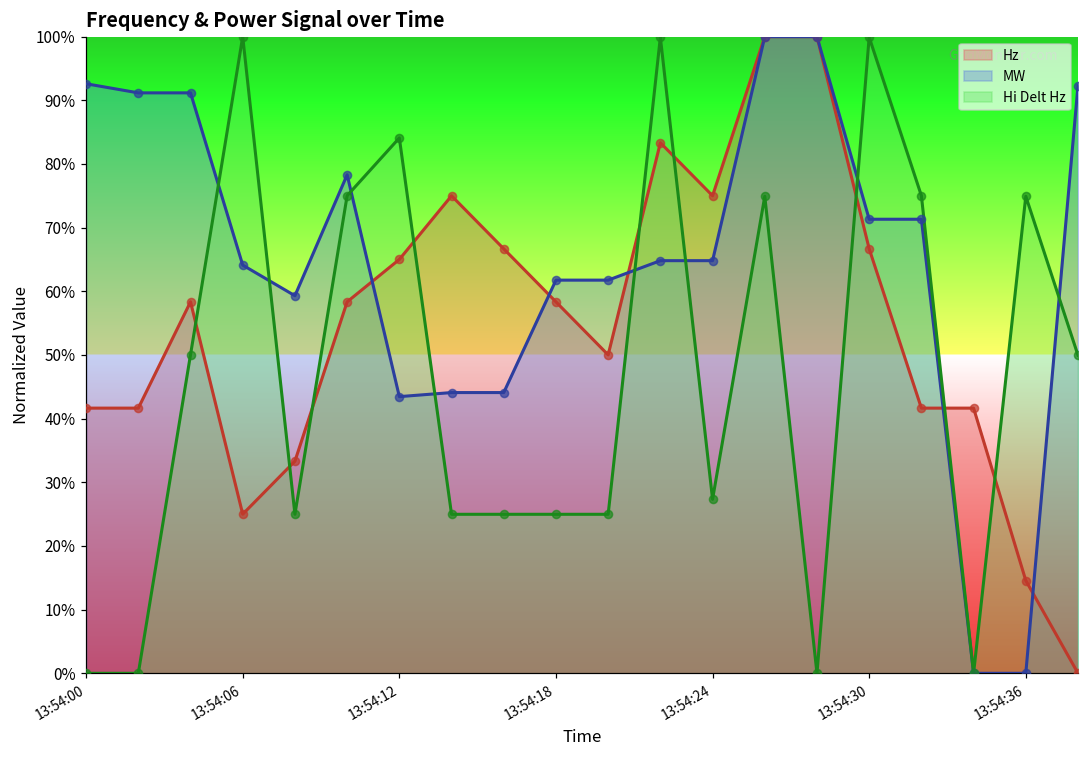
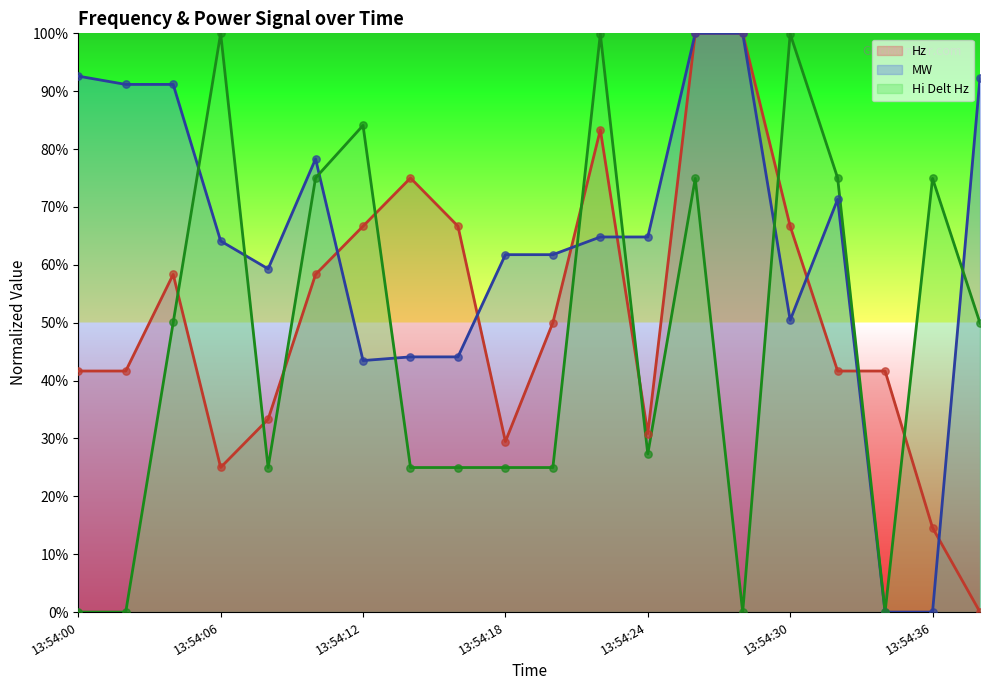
Hz, 13:54:12: 65% -> 67%
Hz, 13:54:18: 58% -> 29%
Hz, 13:54:24: 75% -> 31%
MW, 13:54:30: 71% -> 50%
